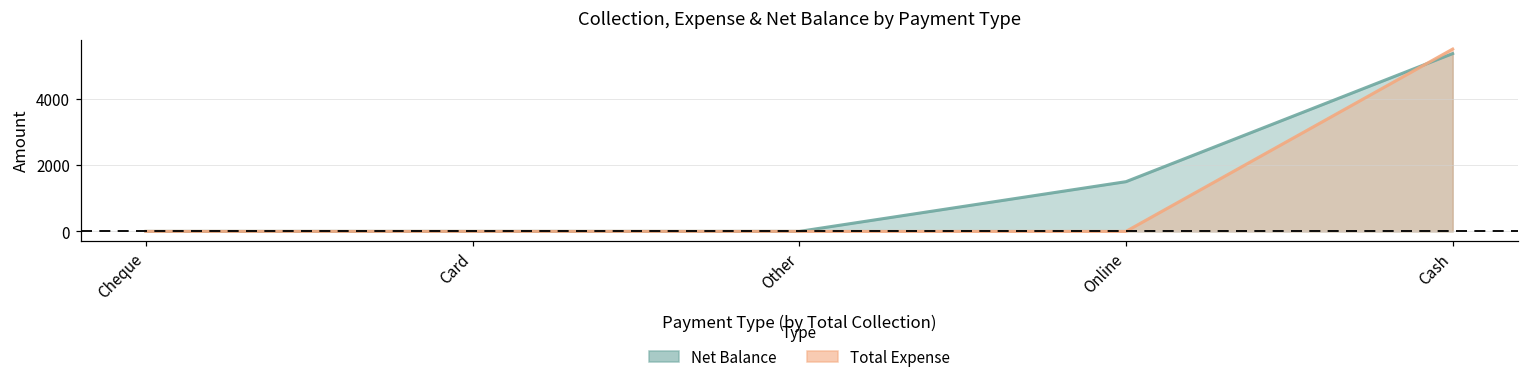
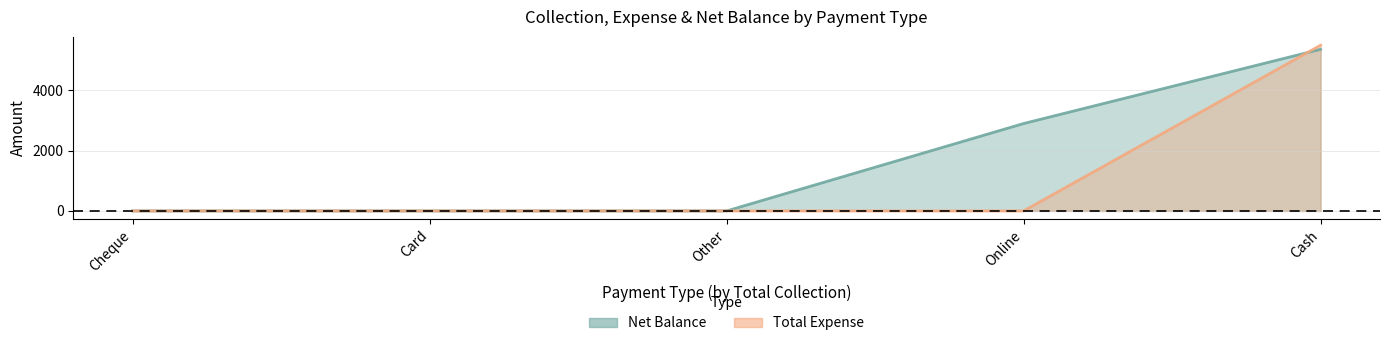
Net Balance, Online: 1500 -> 2900
